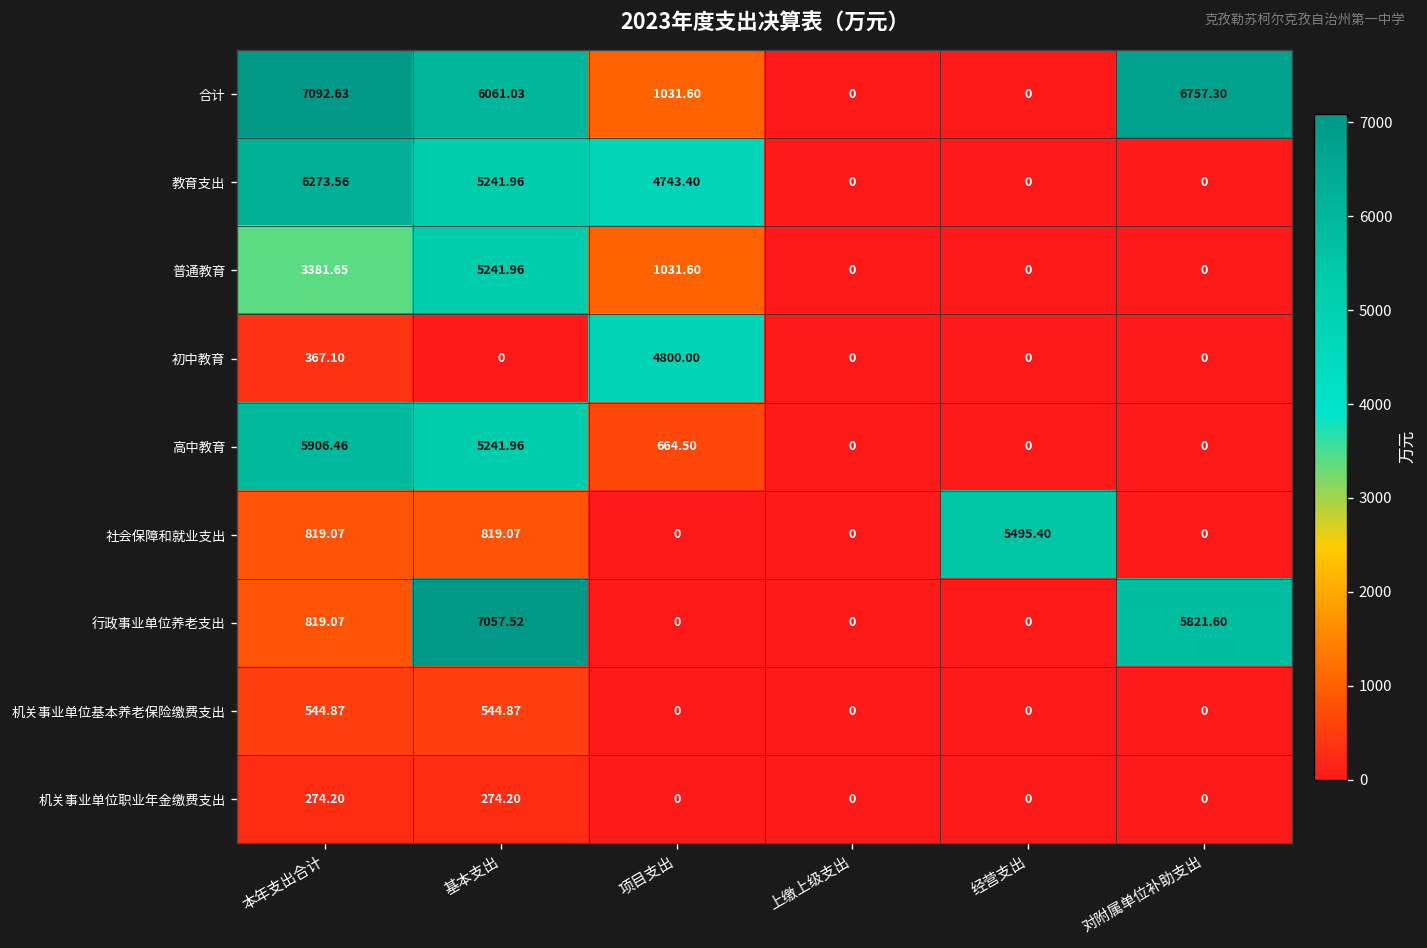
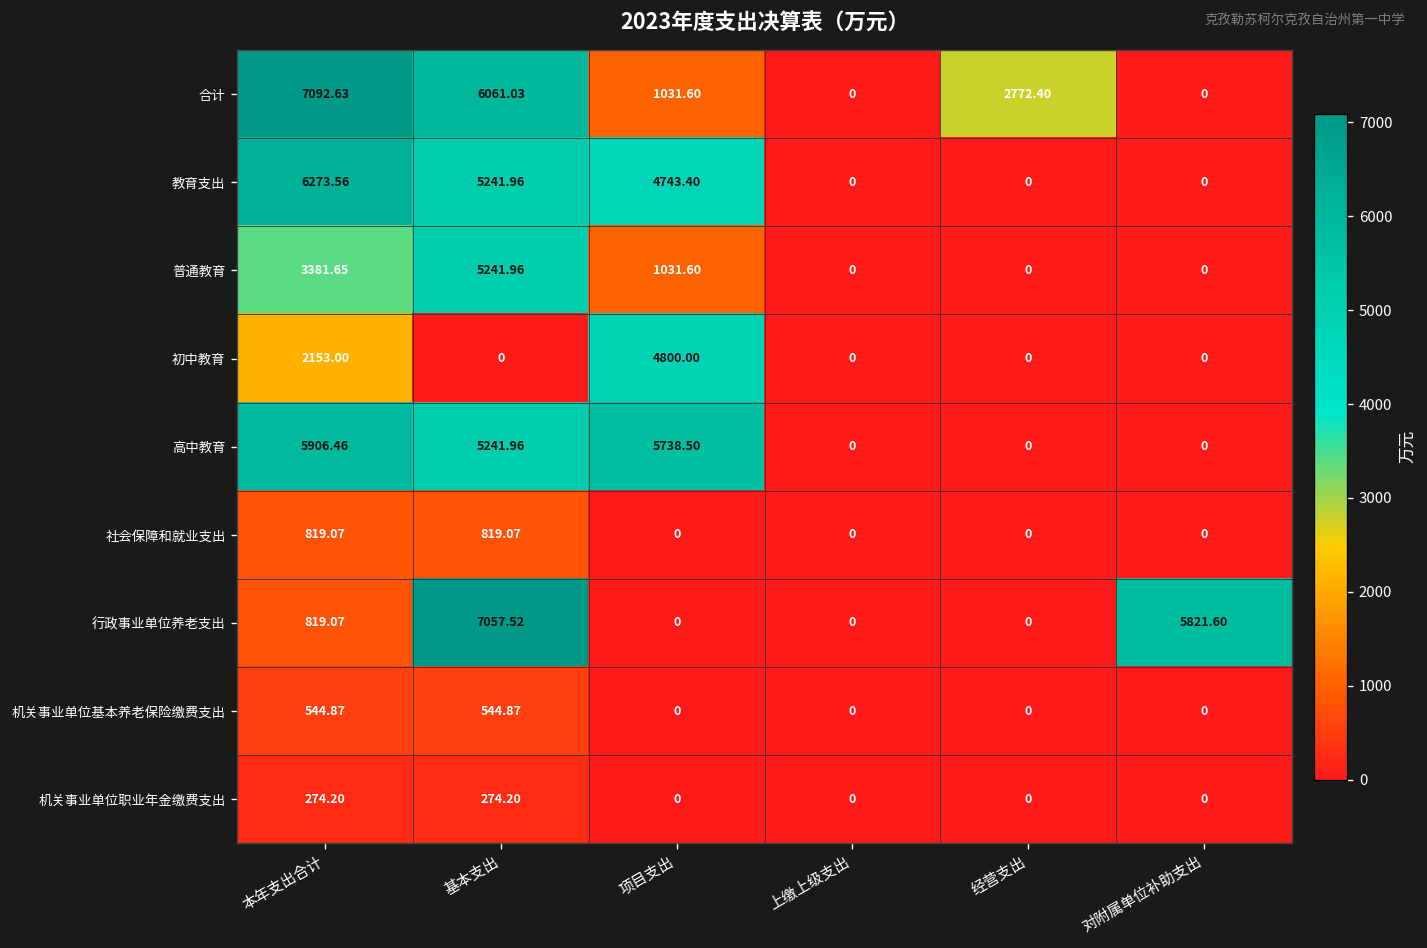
合计, 经营支出: 0 -> 2772.40
合计, 对附属单位补助支出: 6757.30 -> 0
初中教育, 本年支出合计: 367.10 -> 2153.00
高中教育, 项目支出: 664.50 -> 5738.50
社会保障和就业支出, 经营支出: 5495.40 -> 0
